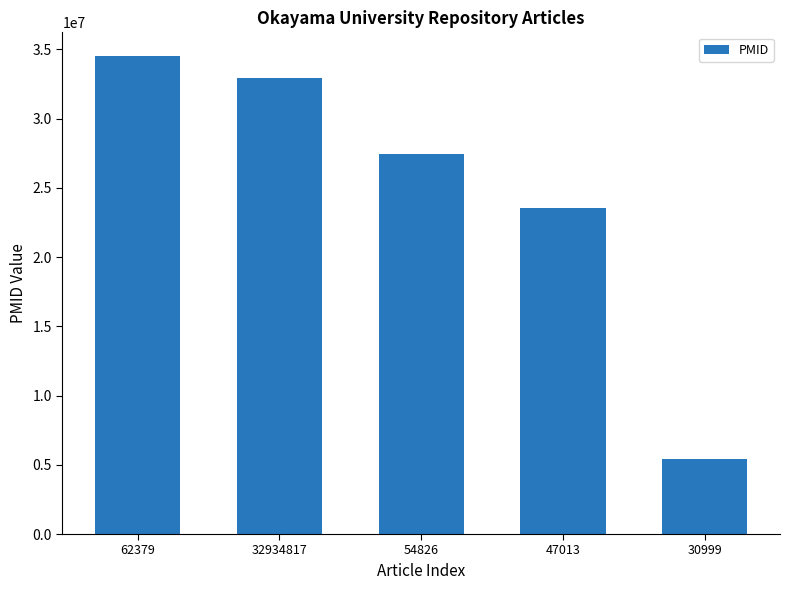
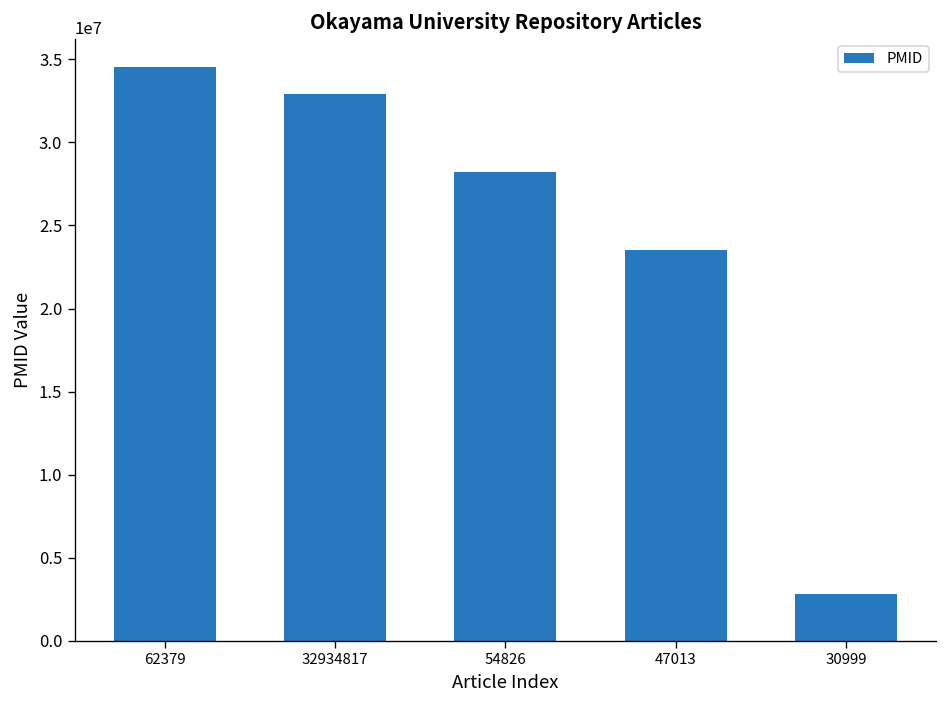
54826: 27400000 -> 28200000
30999: 5400000 -> 2800000
